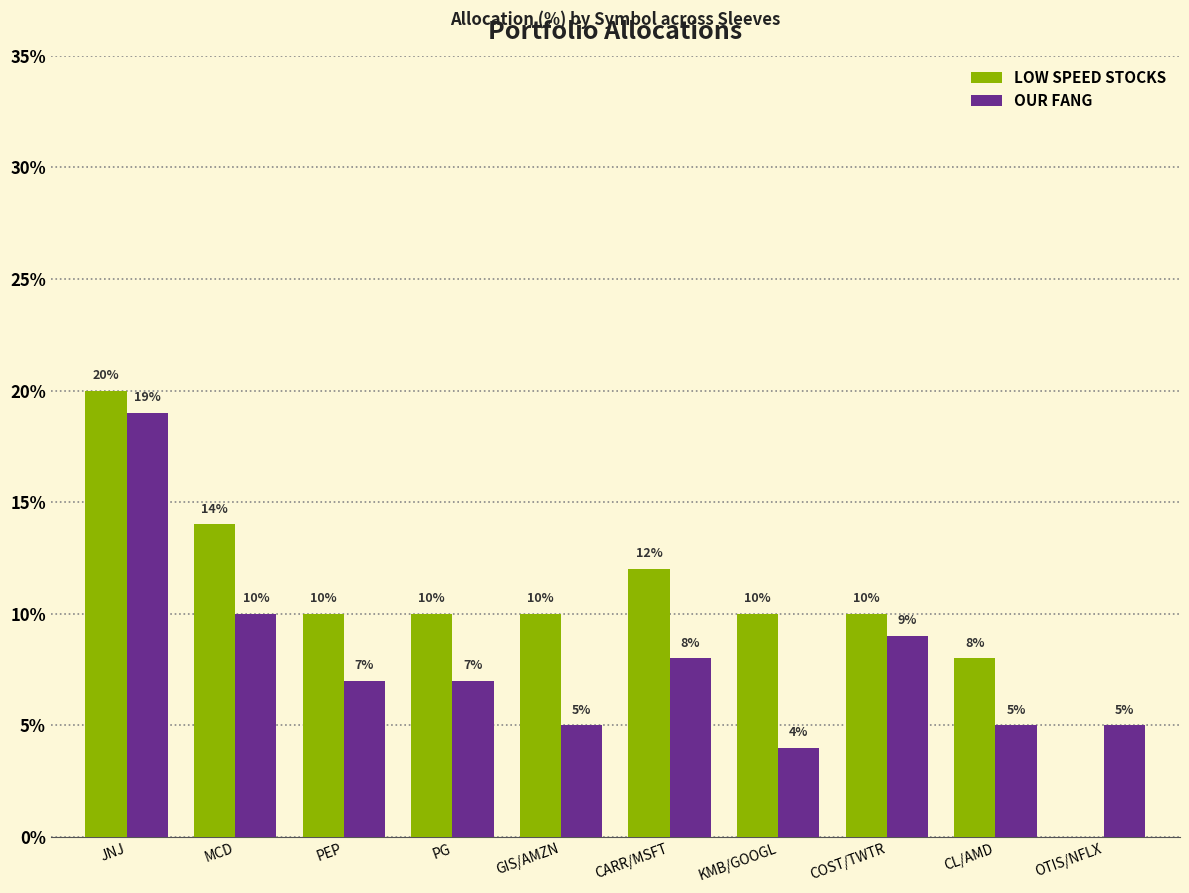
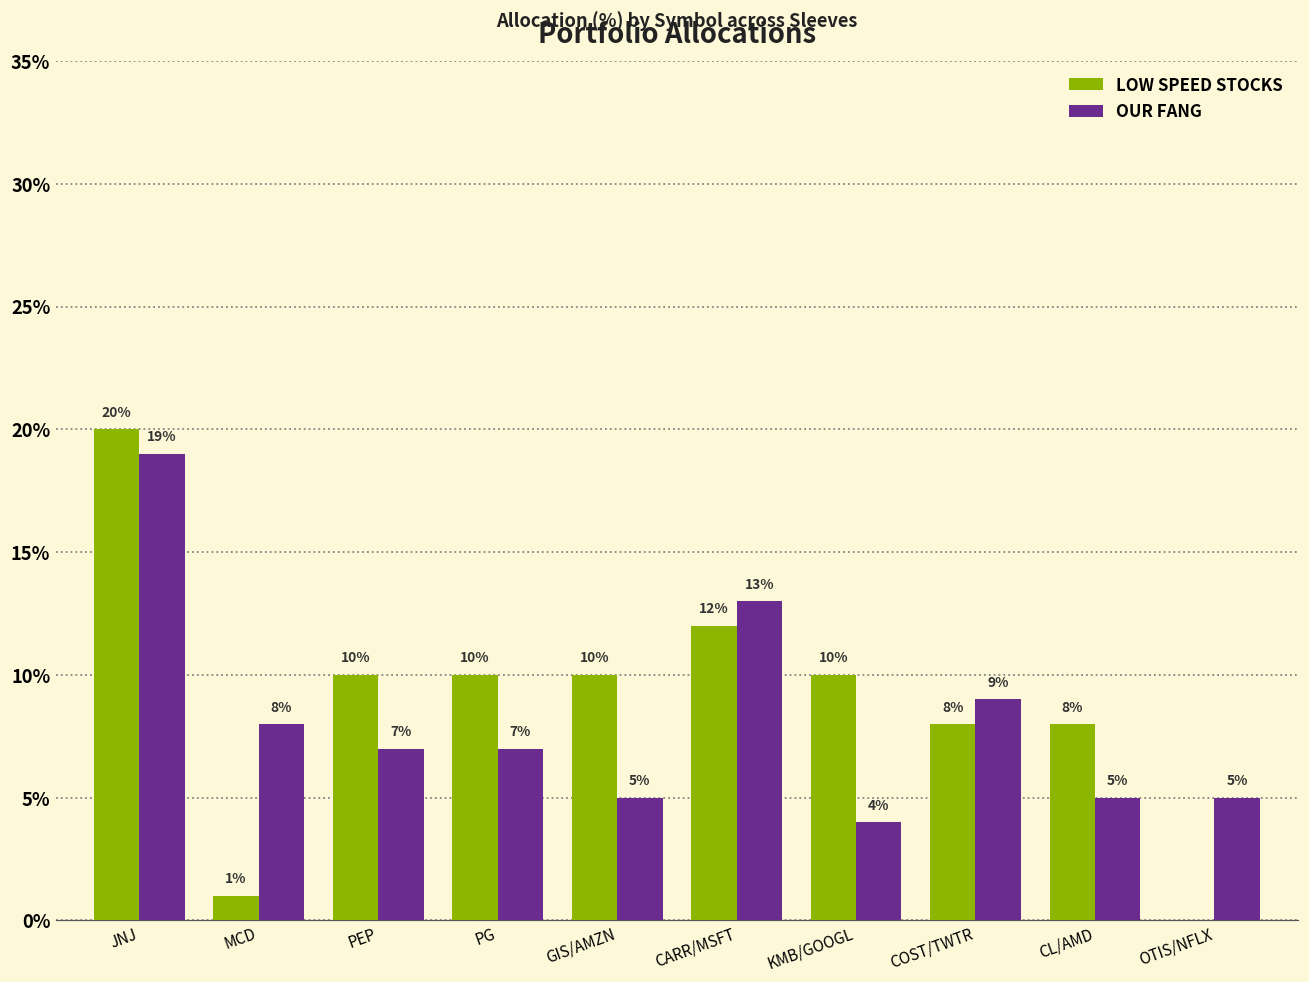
LOW SPEED STOCKS, MCD: 14% -> 1%
OUR FANG, MCD: 10% -> 8%
OUR FANG, CARR/MSFT: 8% -> 13%
LOW SPEED STOCKS, COST/TWTR: 10% -> 8%
